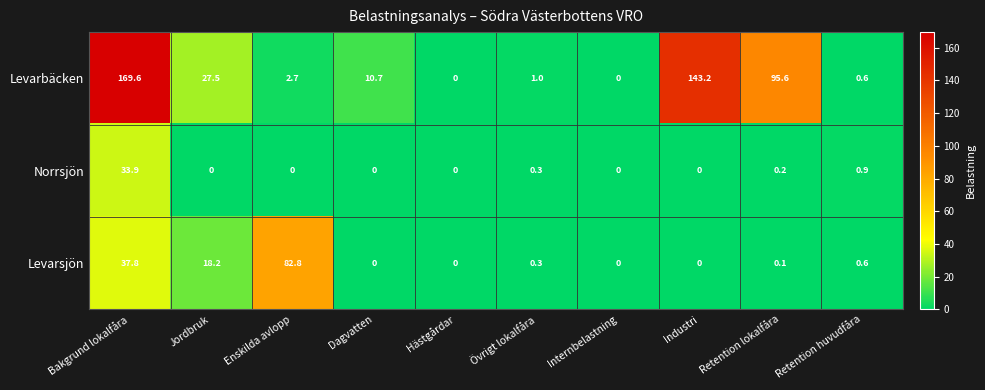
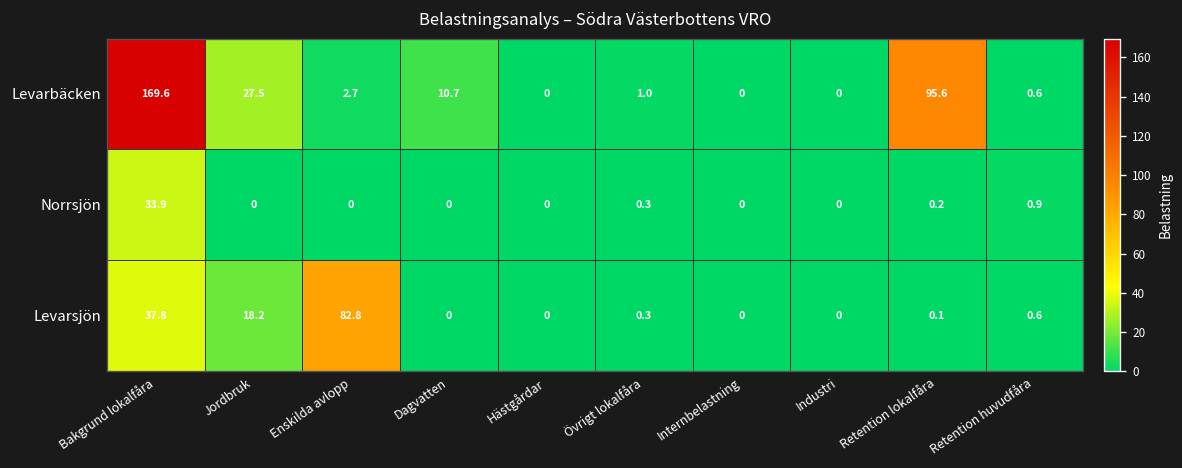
Levarbäcken, Industri: 143.2 -> 0
